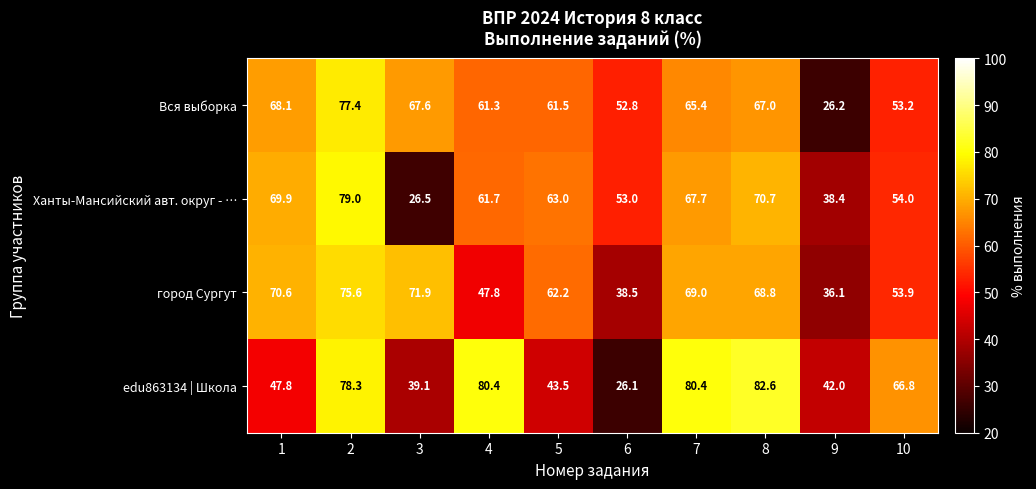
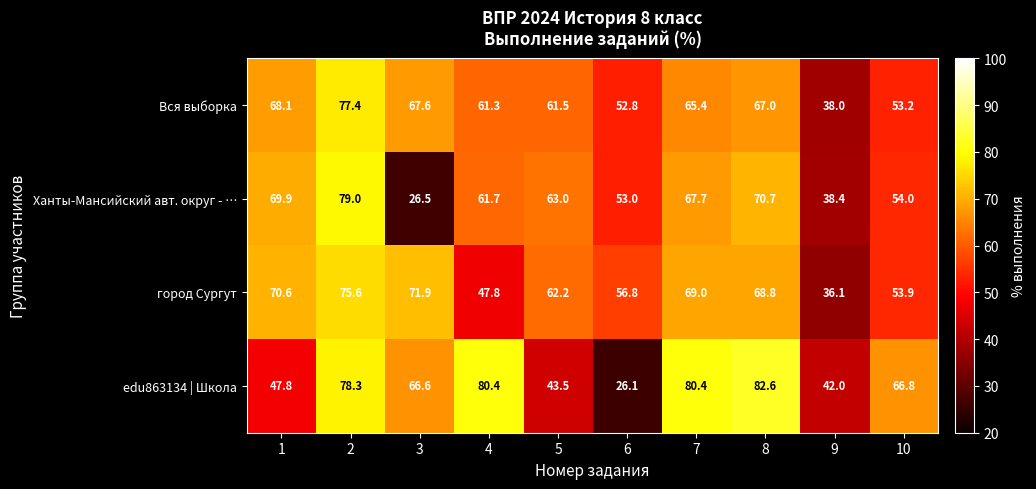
Вся выборка, 9: 26.2 -> 38.0
город Сургут, 6: 38.5 -> 56.8
edu863134 | Школа, 3: 39.1 -> 66.6
